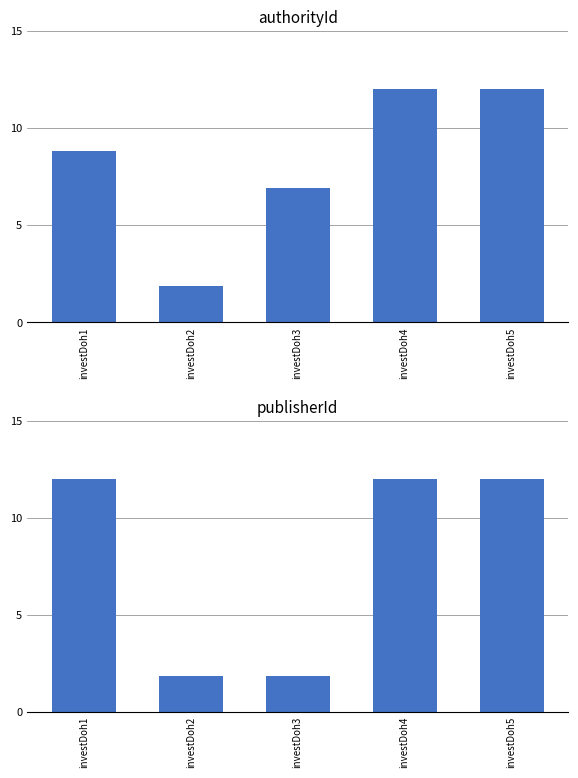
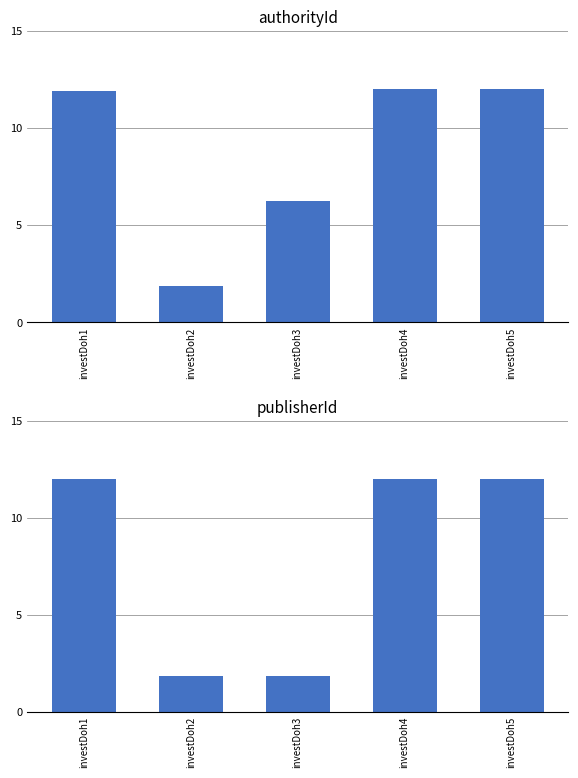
authorityId, investDoh1: 8.8 -> 11.9
authorityId, investDoh3: 6.9 -> 6.2
